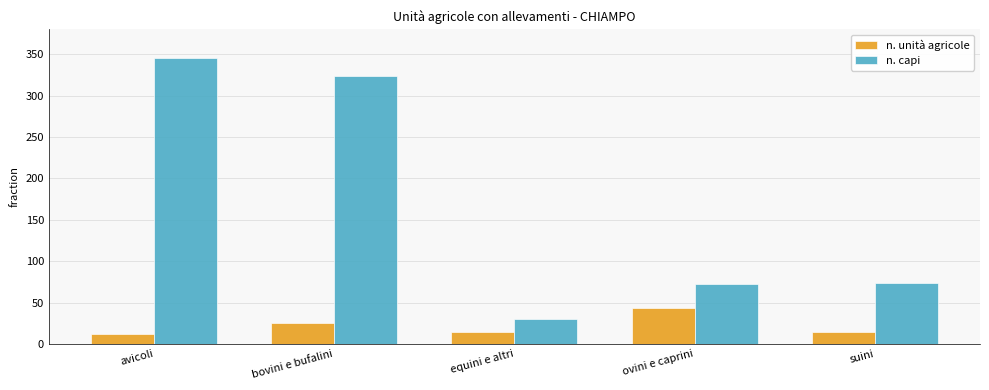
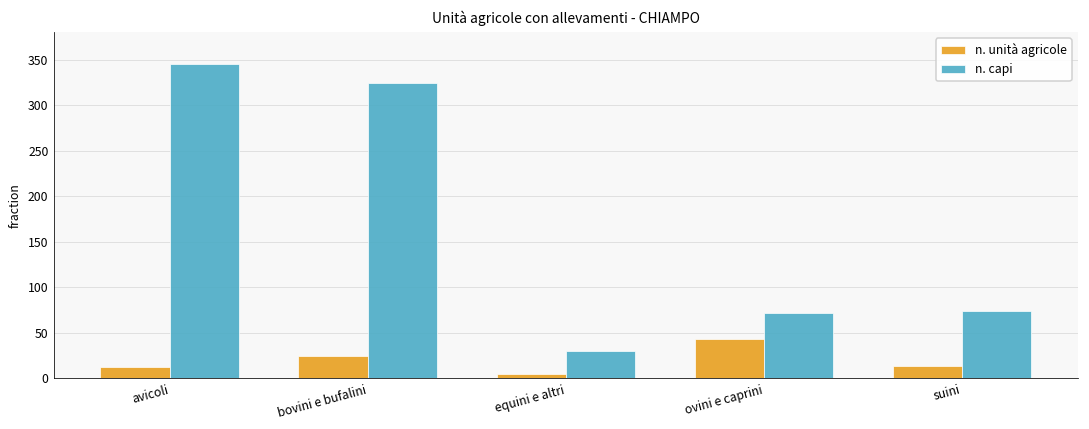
n. unità agricole, equini e altri: 20 -> 10
